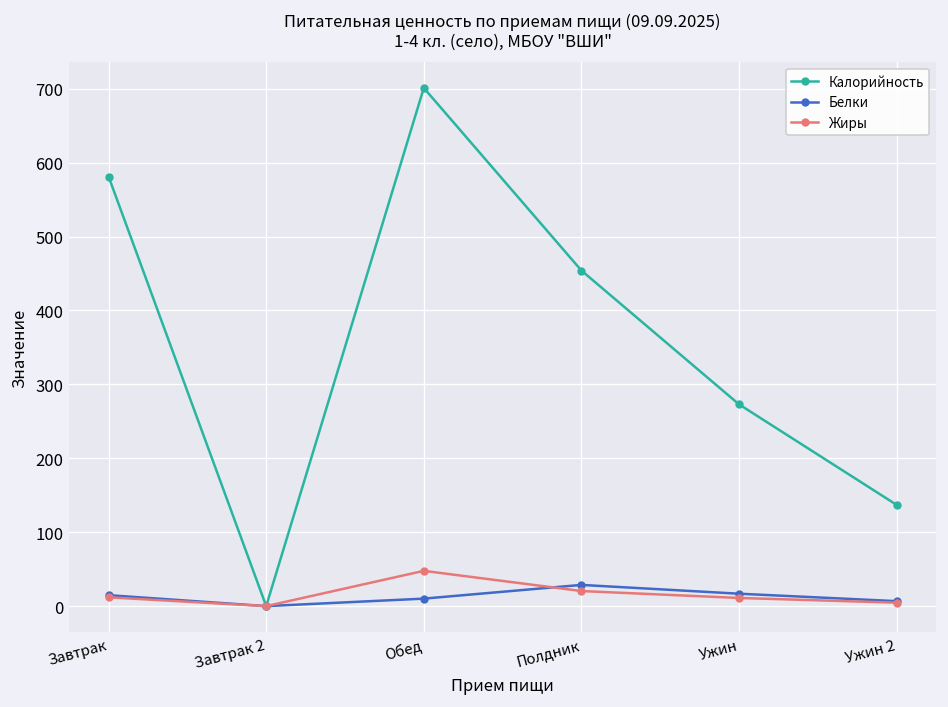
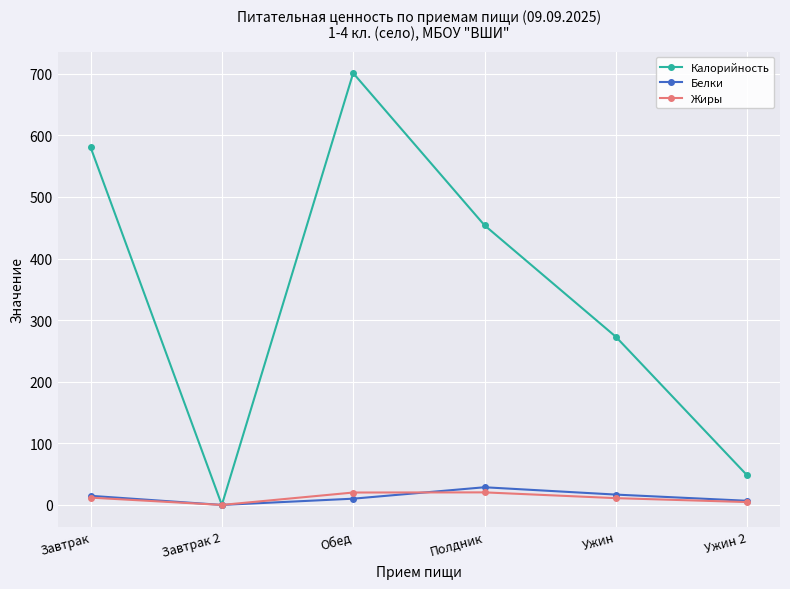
Жиры, Обед: 50 -> 20
Калорийность, Ужин 2: 140 -> 50
